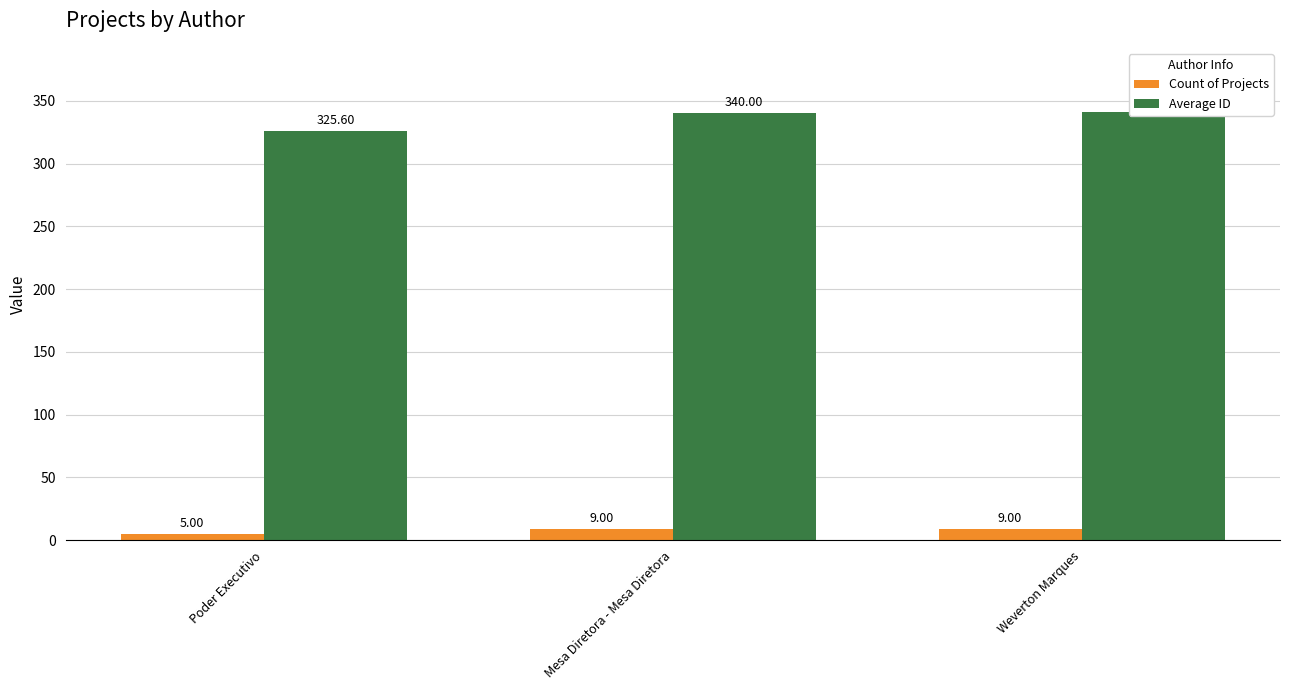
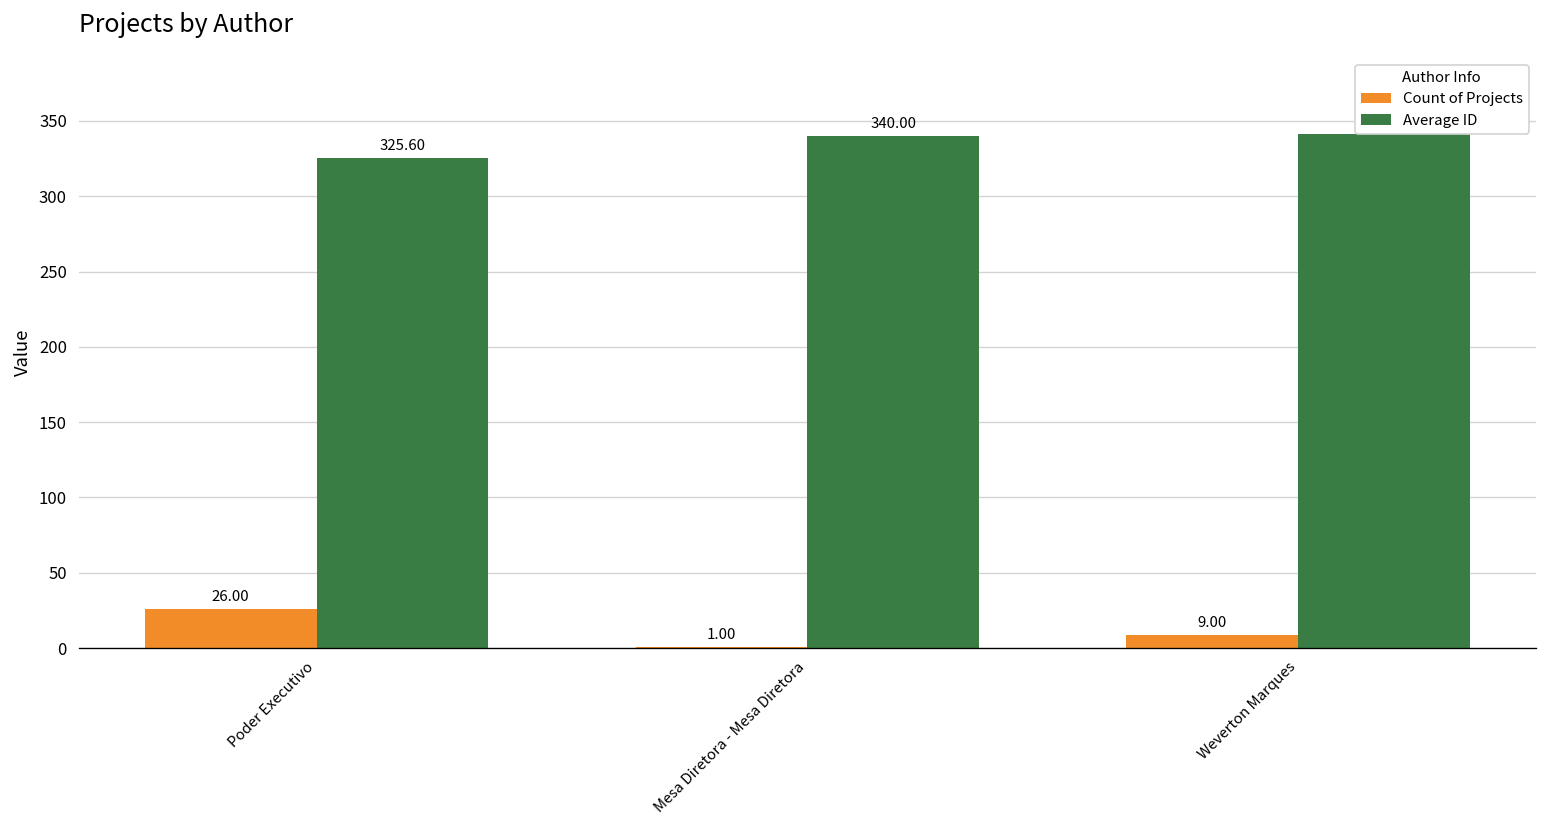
Count of Projects, Poder Executivo: 5.00 -> 26.00
Count of Projects, Mesa Diretora - Mesa Diretora: 9.00 -> 1.00
